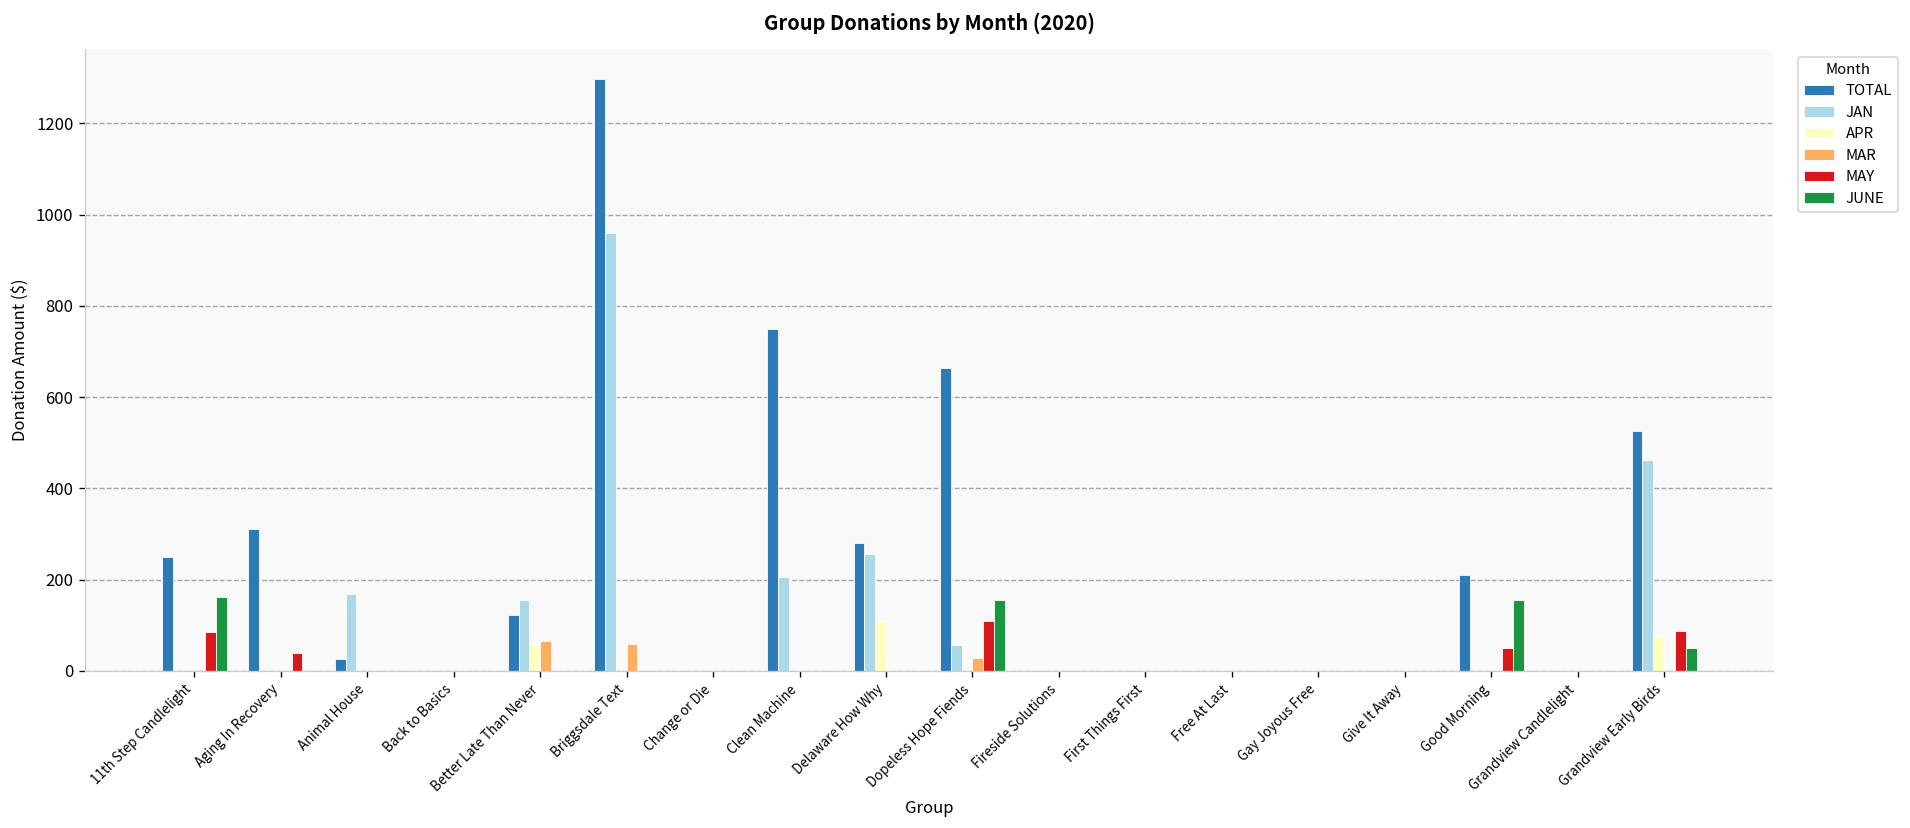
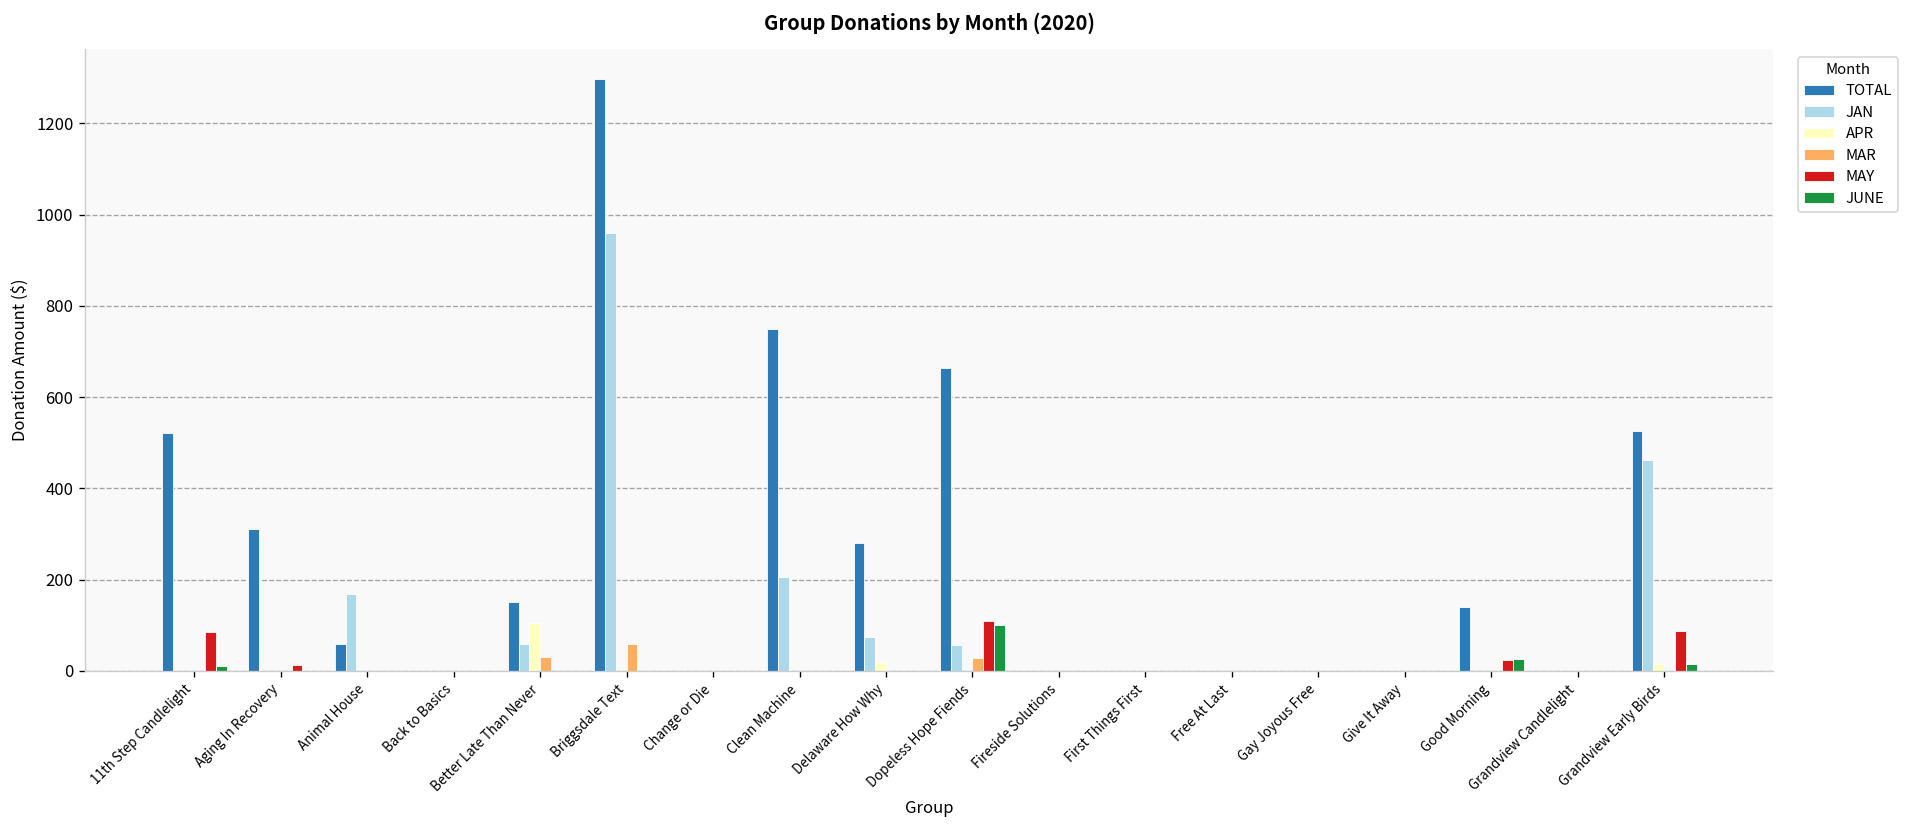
TOTAL, 11th Step Candlelight: 250 -> 520
JUNE, 11th Step Candlelight: 160 -> 10
MAY, Aging In Recovery: 40 -> 10
TOTAL, Animal House: 30 -> 60
TOTAL, Better Late Than Never: 120 -> 150
JAN, Better Late Than Never: 160 -> 60
APR, Better Late Than Never: 60 -> 110
MAR, Better Late Than Never: 70 -> 30
JAN, Delaware How Why: 260 -> 70
APR, Delaware How Why: 110 -> 20
JUNE, Dopeless Hope Fiends: 160 -> 100
TOTAL, Good Morning: 210 -> 140
MAY, Good Morning: 50 -> 20
JUNE, Good Morning: 160 -> 30
APR, Grandview Early Birds: 80 -> 20
JUNE, Grandview Early Birds: 50 -> 10
